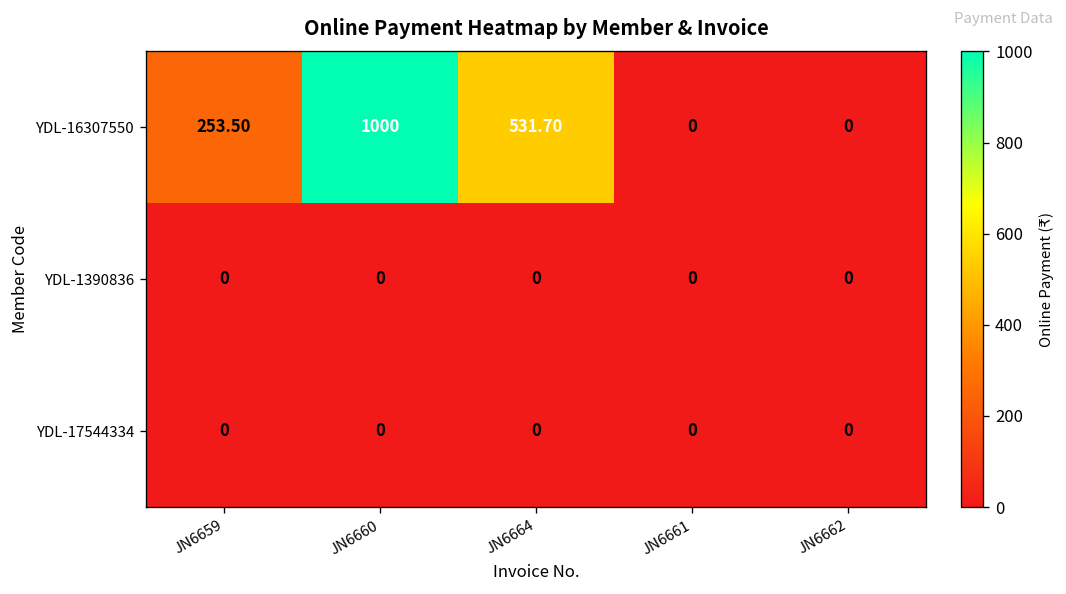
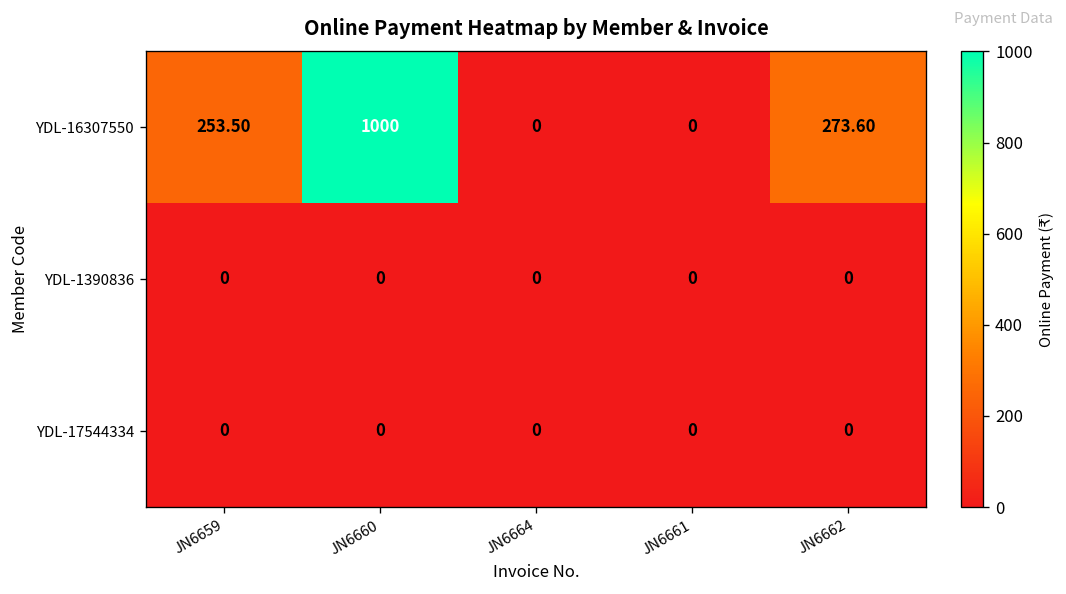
YDL-16307550, JN6664: 531.70 -> 0
YDL-16307550, JN6662: 0 -> 273.60
